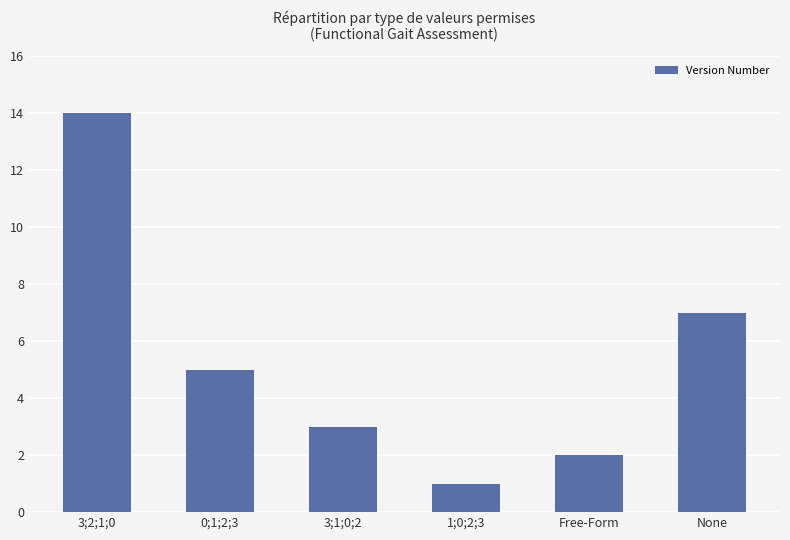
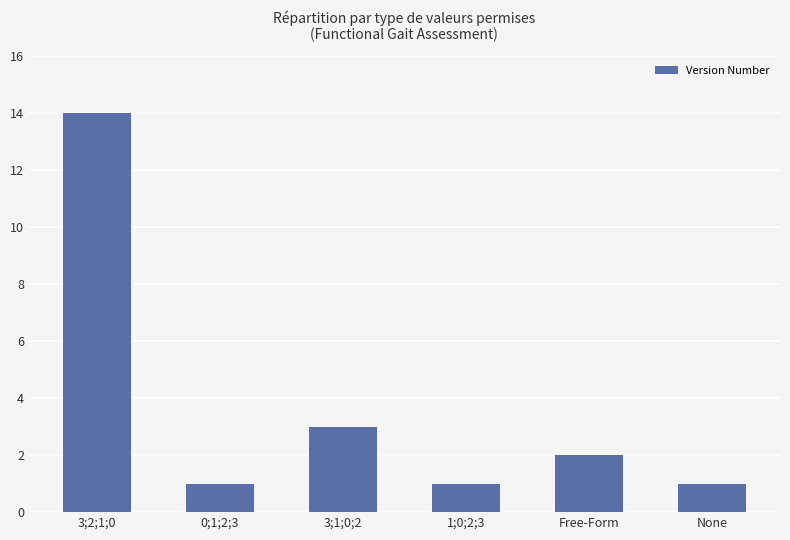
0;1;2;3: 5 -> 1
None: 7 -> 1
